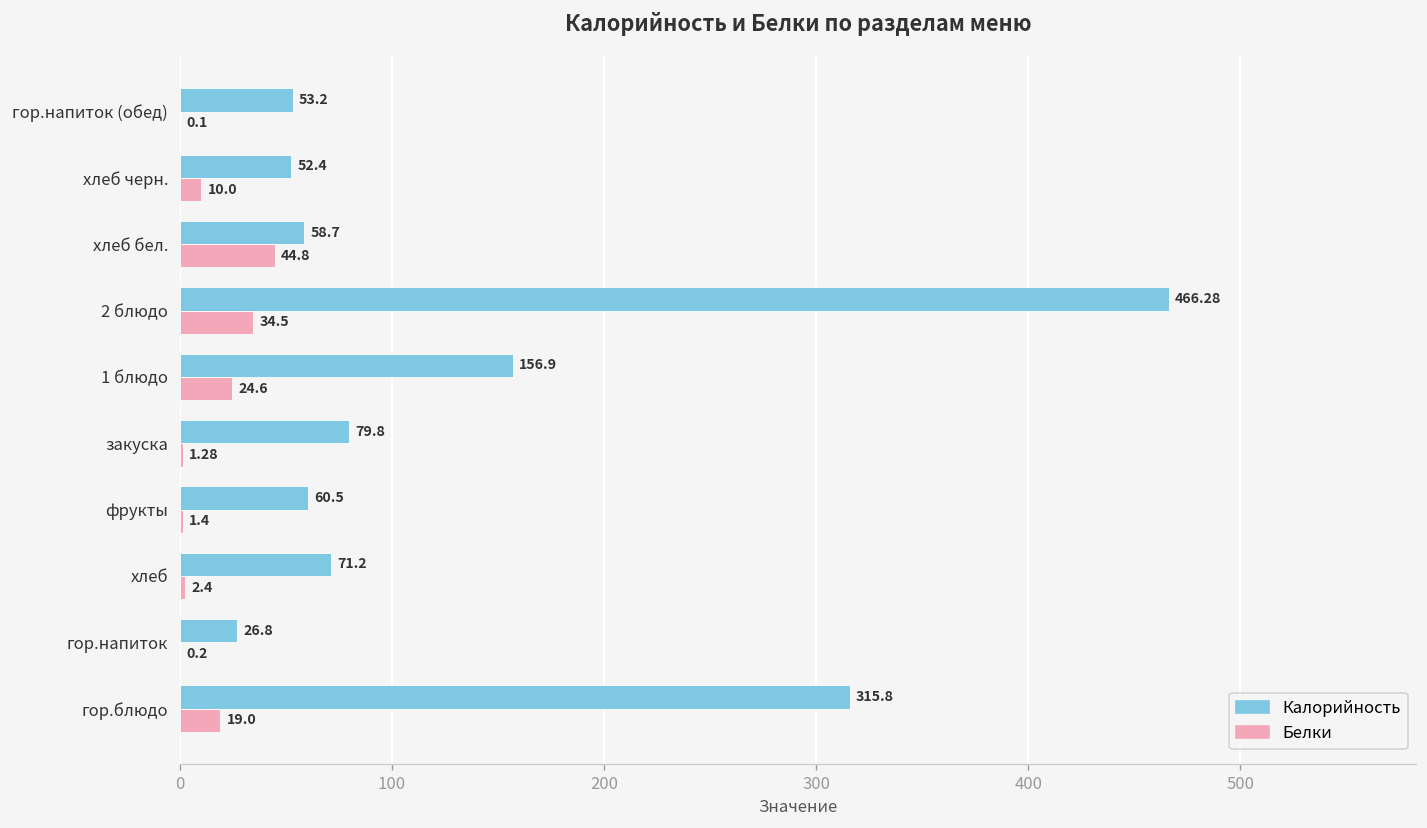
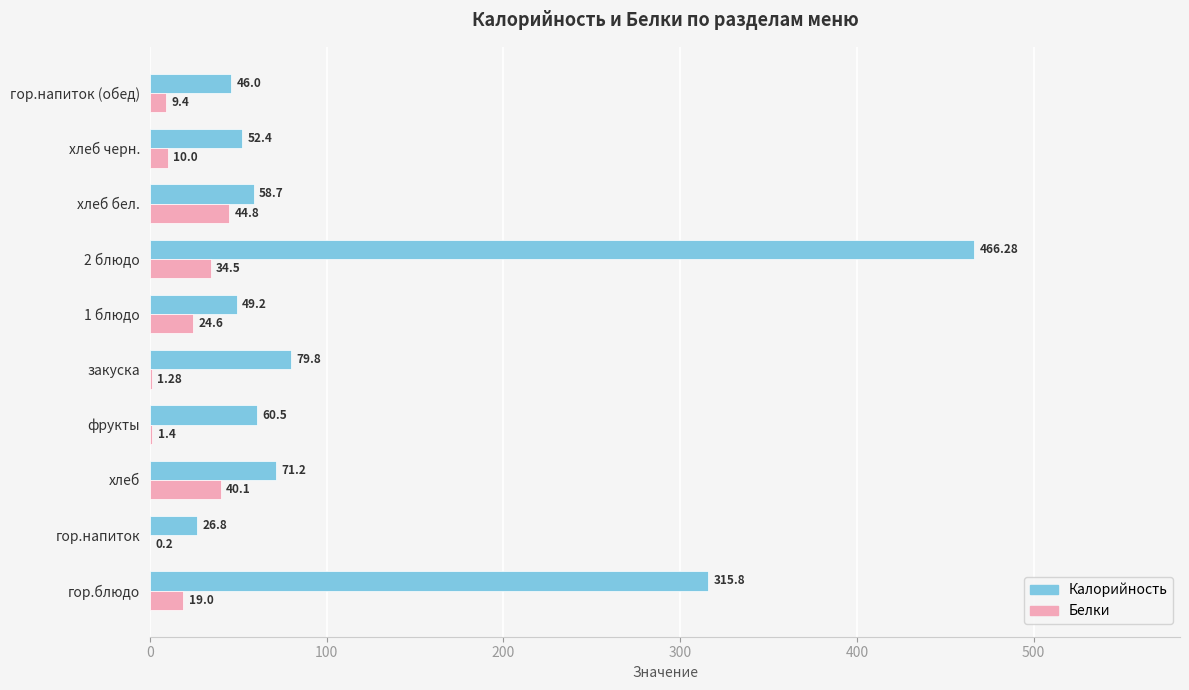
Калорийность, гор.напиток (обед): 53.2 -> 46.0
Белки, гор.напиток (обед): 0.1 -> 9.4
Калорийность, 1 блюдо: 156.9 -> 49.2
Белки, хлеб: 2.4 -> 40.1
